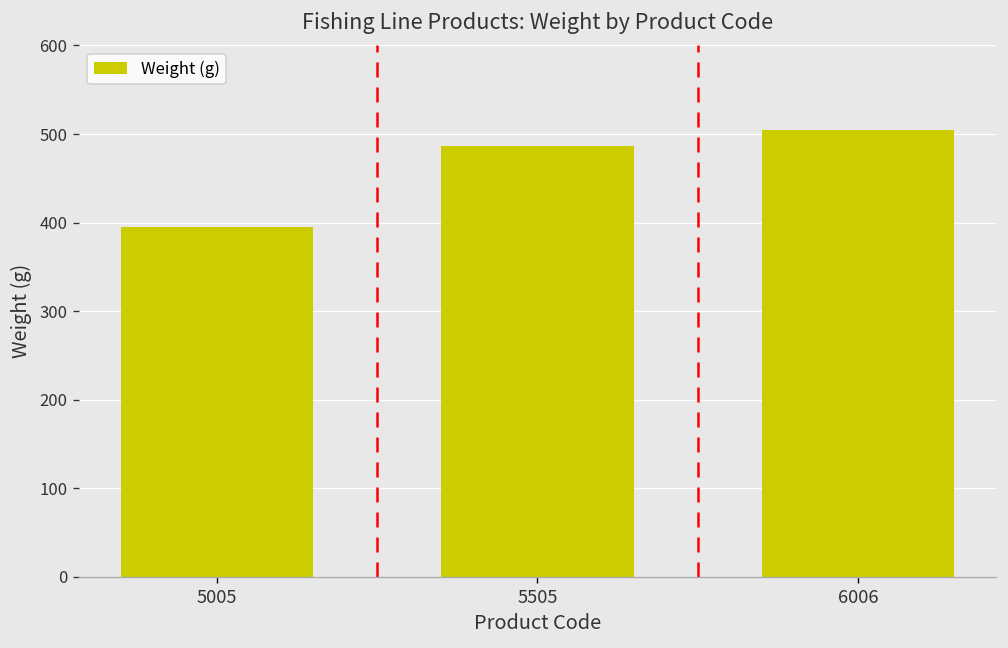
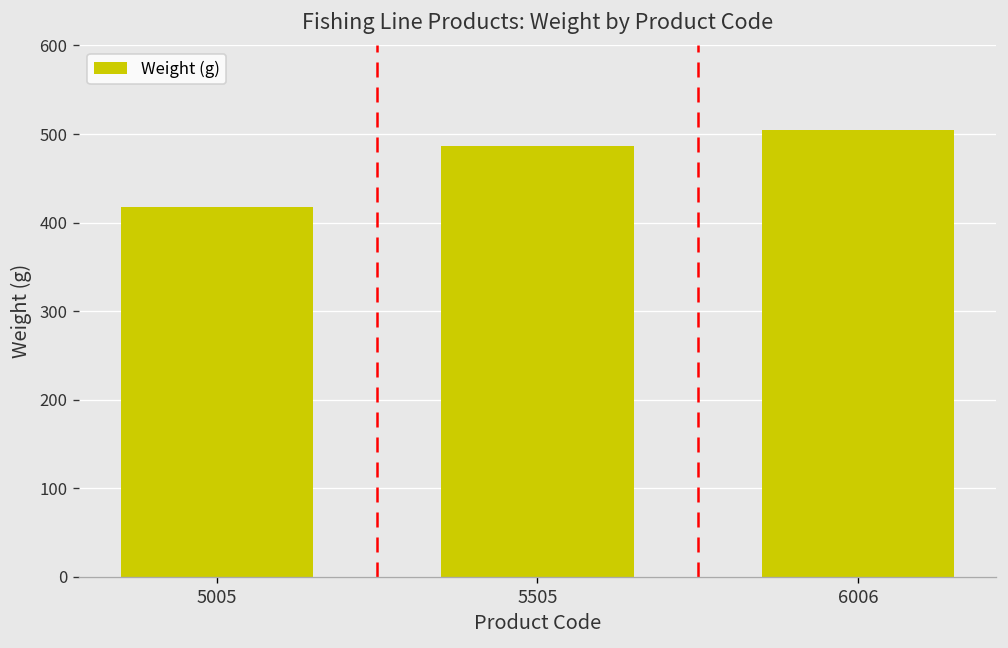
5005: 400 -> 420
